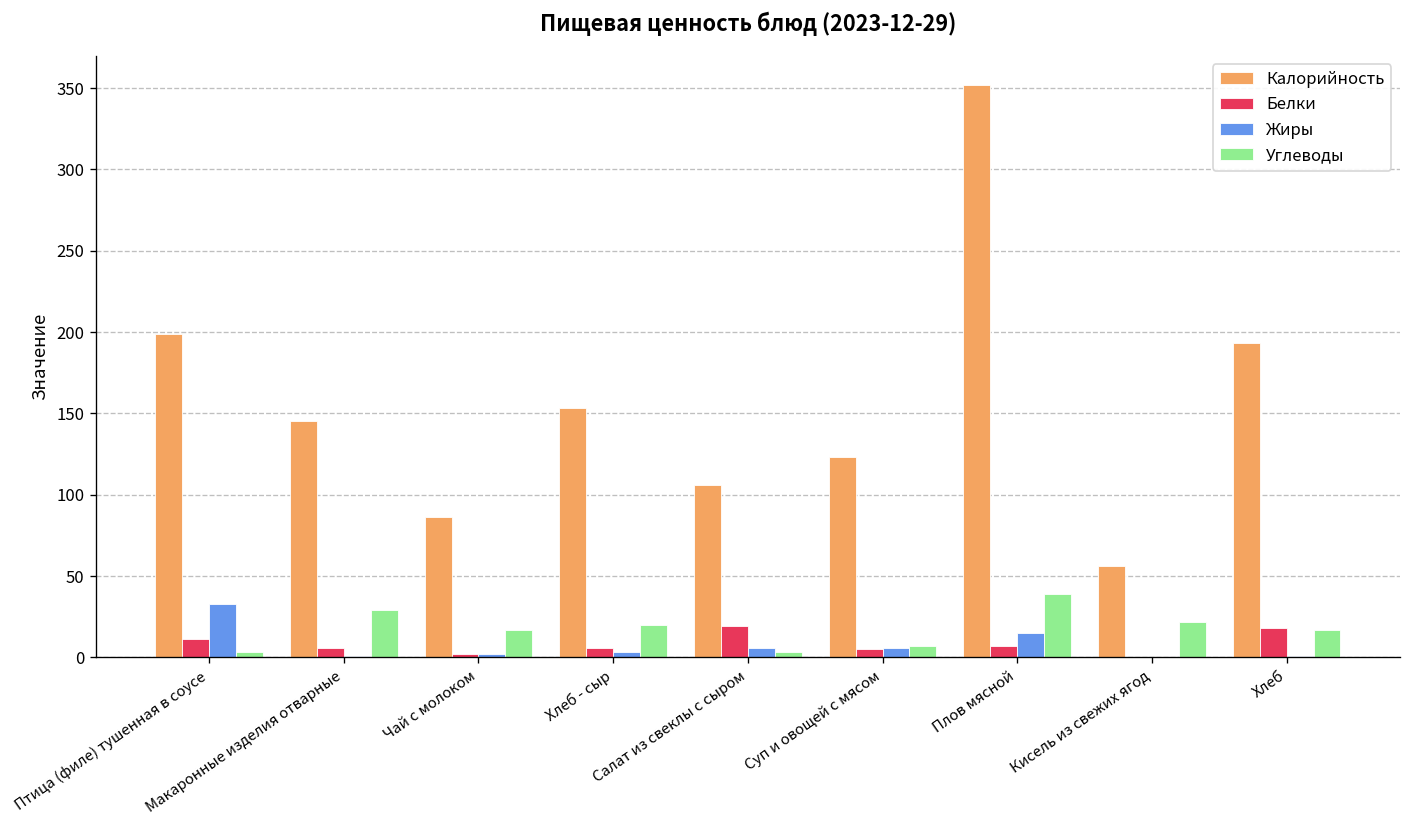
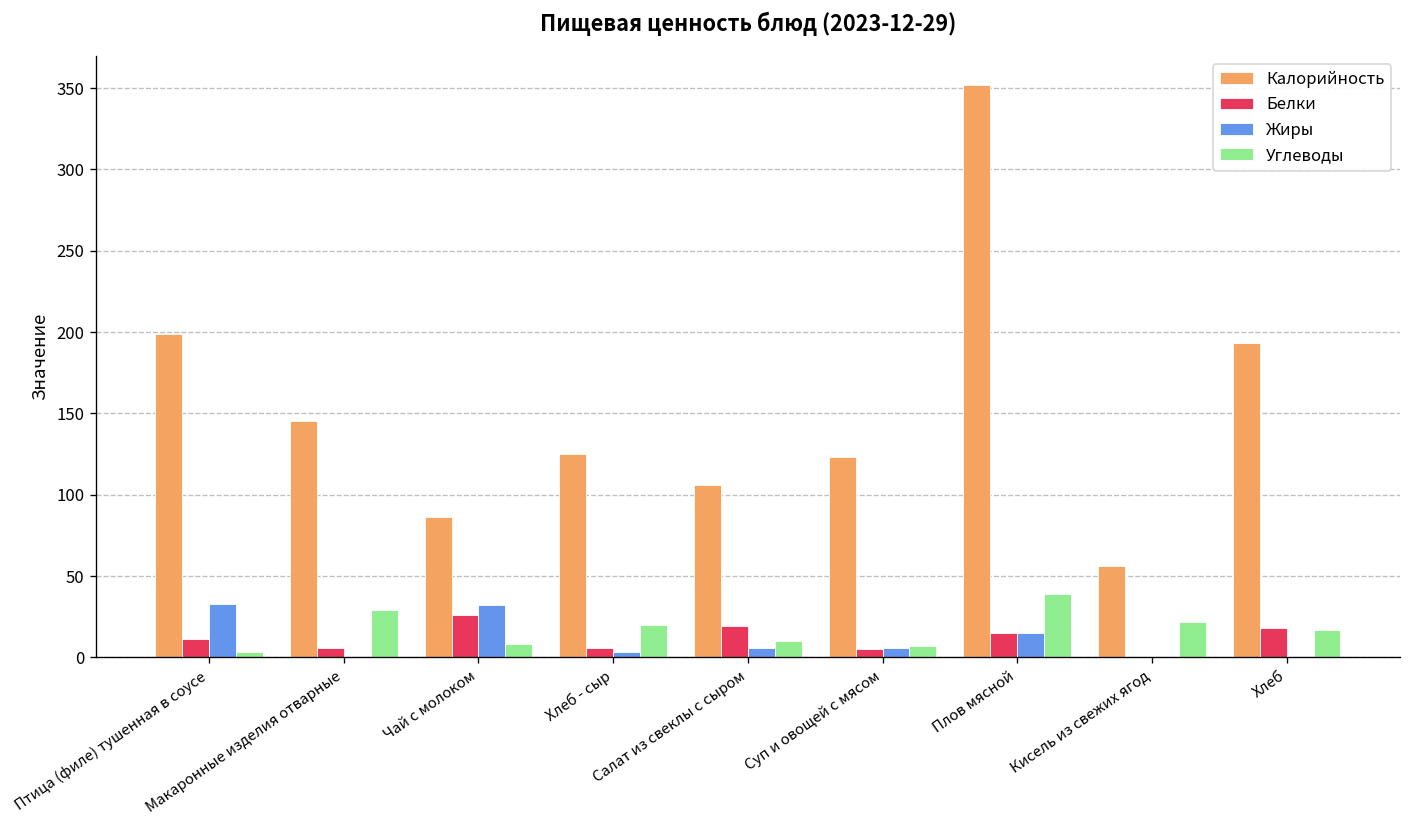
Белки, Чай с молоком: 2 -> 26
Жиры, Чай с молоком: 2 -> 32
Углеводы, Чай с молоком: 17 -> 8
Калорийность, Хлеб - сыр: 153 -> 125
Углеводы, Салат из свеклы с сыром: 3 -> 10
Белки, Плов мясной: 7 -> 15
